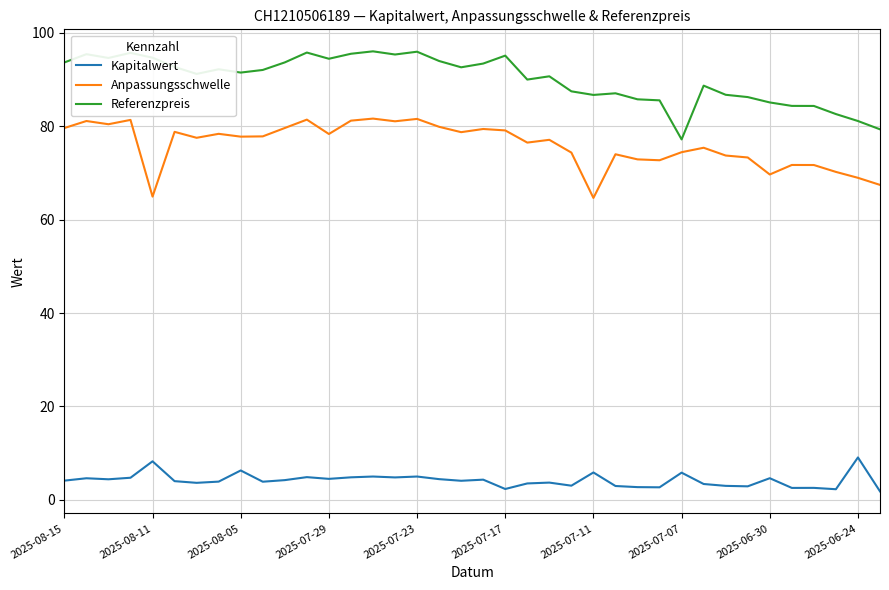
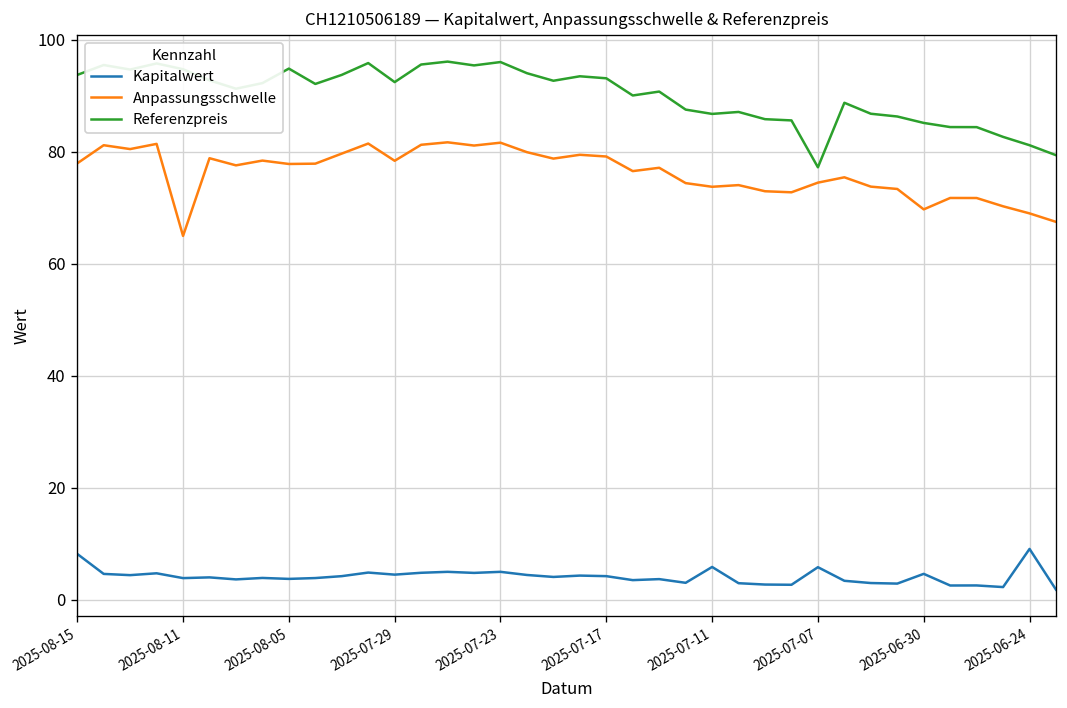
Kapitalwert, 2025-08-15: 4 -> 8
Anpassungsschwelle, 2025-08-15: 80 -> 78
Kapitalwert, 2025-08-11: 8 -> 4
Kapitalwert, 2025-08-05: 6 -> 4
Referenzpreis, 2025-08-05: 92 -> 95
Referenzpreis, 2025-07-29: 94 -> 92
Kapitalwert, 2025-07-17: 2 -> 4
Referenzpreis, 2025-07-17: 95 -> 93
Anpassungsschwelle, 2025-07-11: 65 -> 74
